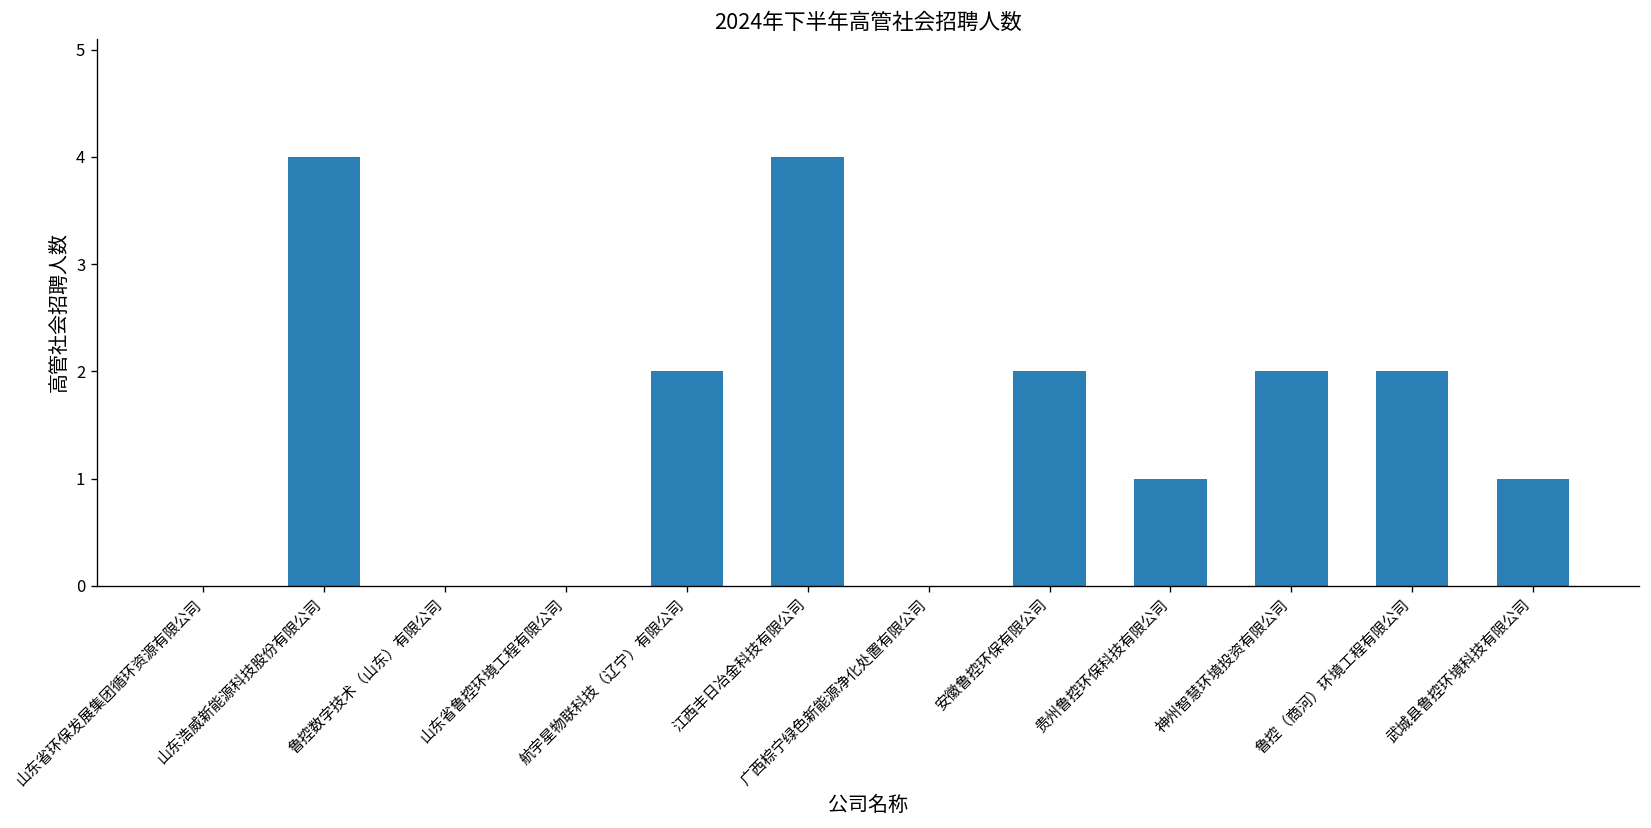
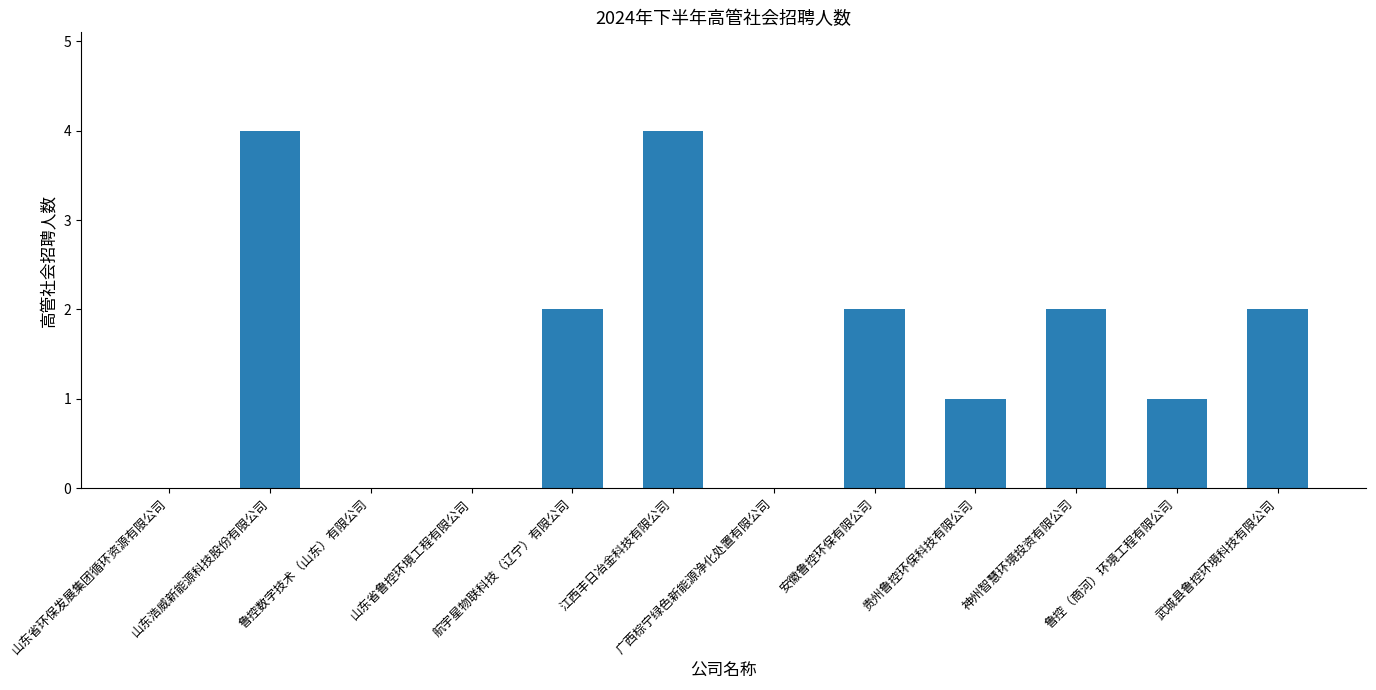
鲁控（商河）环境工程有限公司: 2 -> 1
武城县鲁控环境科技有限公司: 1 -> 2
